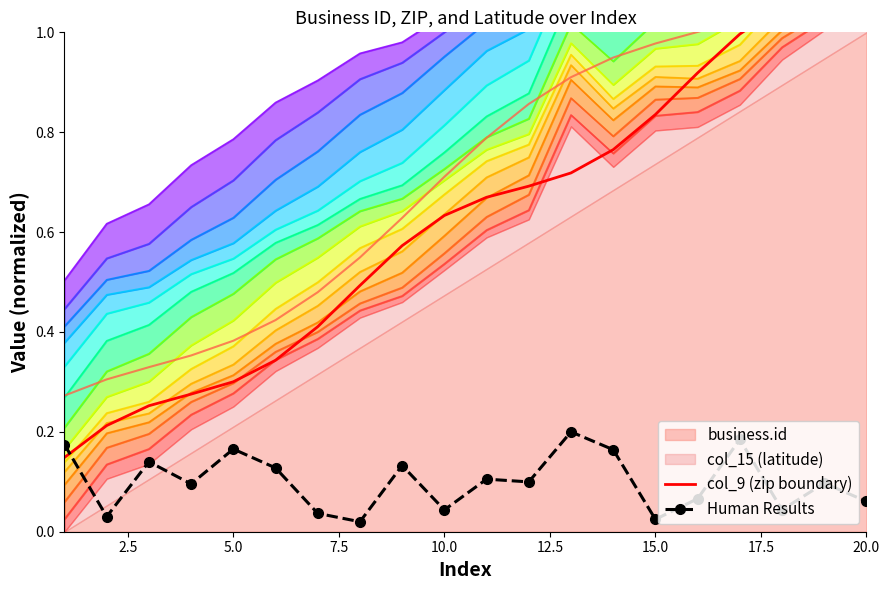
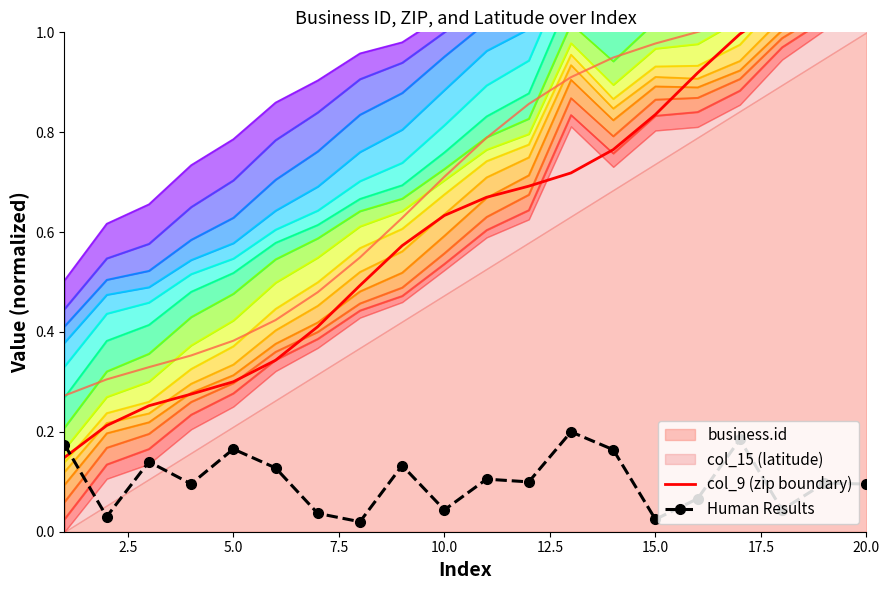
Human Results, 20.0: 0.06 -> 0.10
